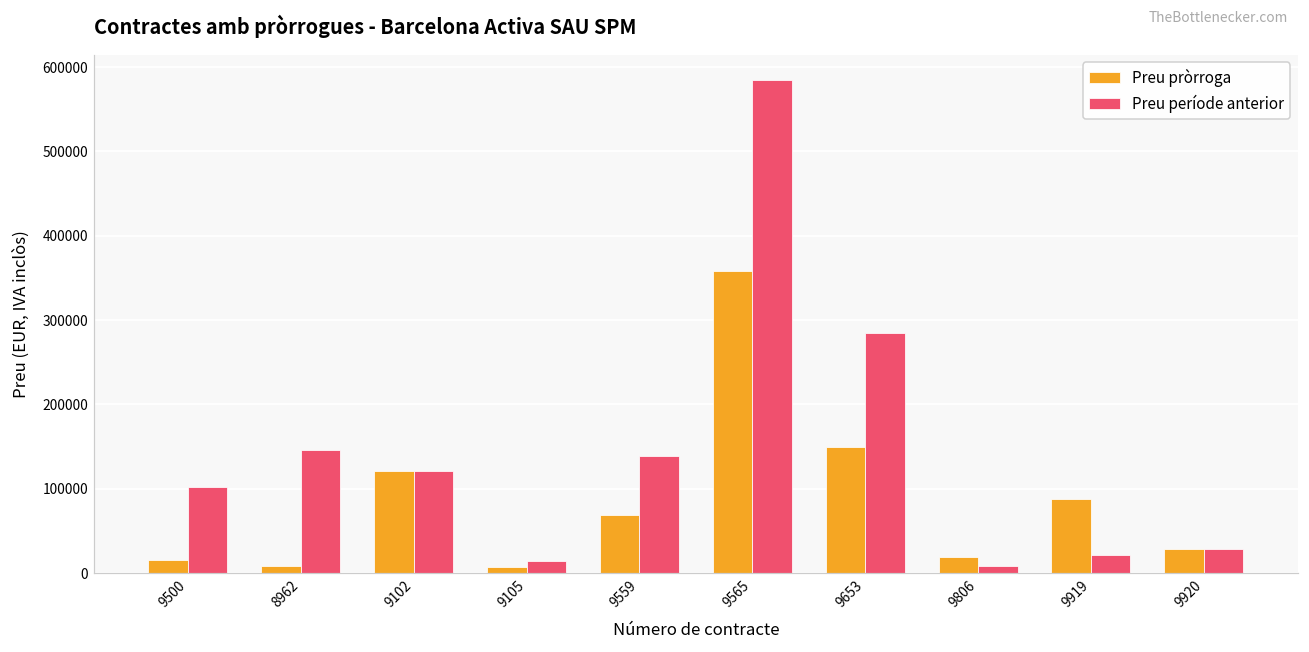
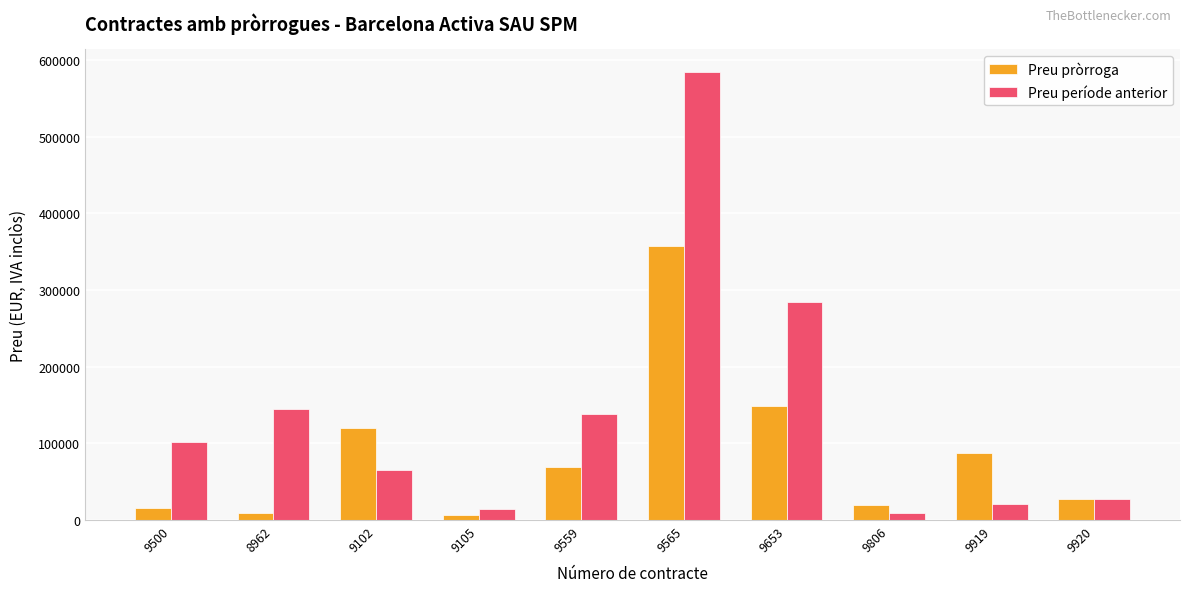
Preu període anterior, 9102: 120000 -> 70000
